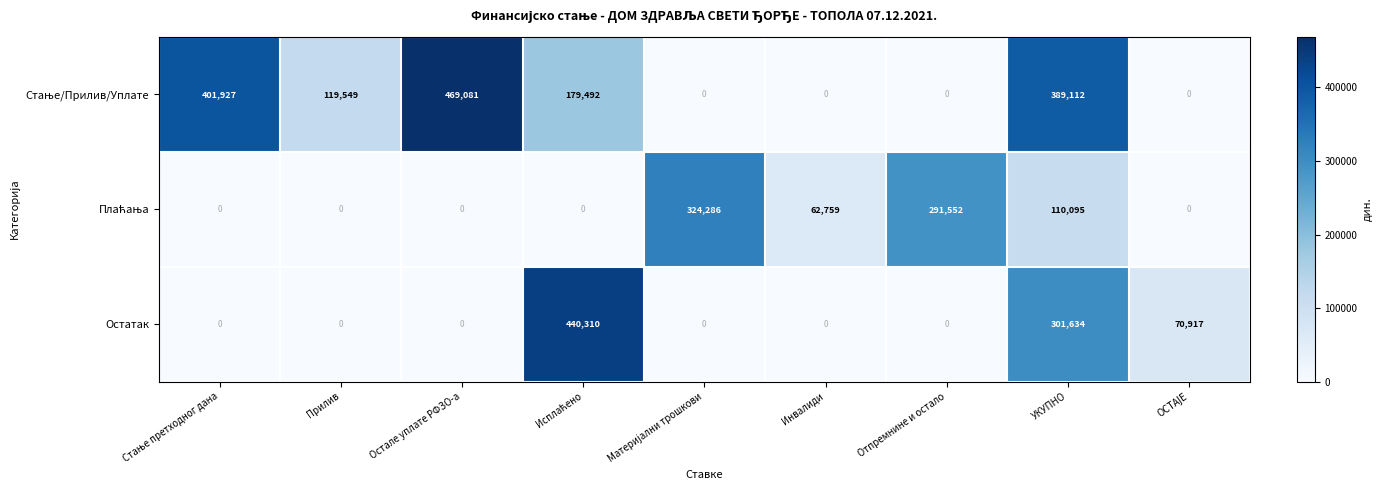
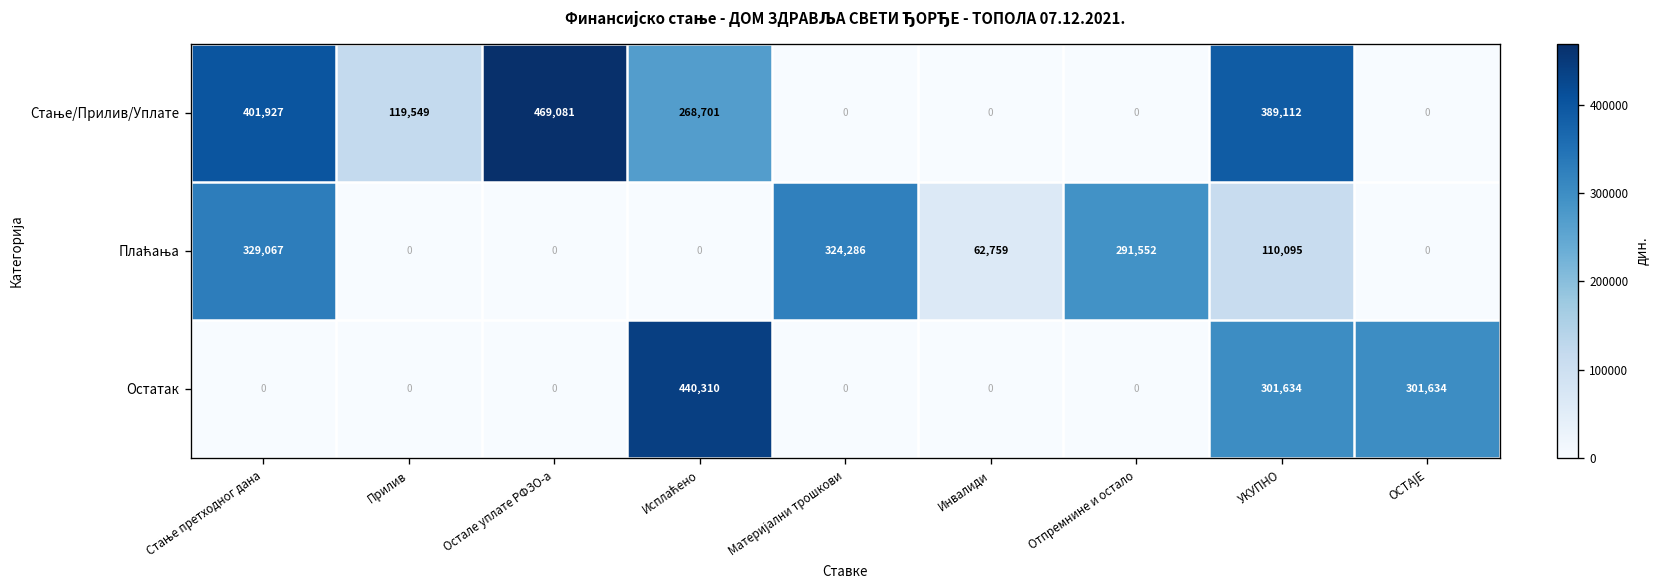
Стање/Прилив/Уплате, Исплаћено: 179,492 -> 268,701
Плаћања, Стање претходног дана: 0 -> 329,067
Остатак, ОСТАЈЕ: 70,917 -> 301,634
